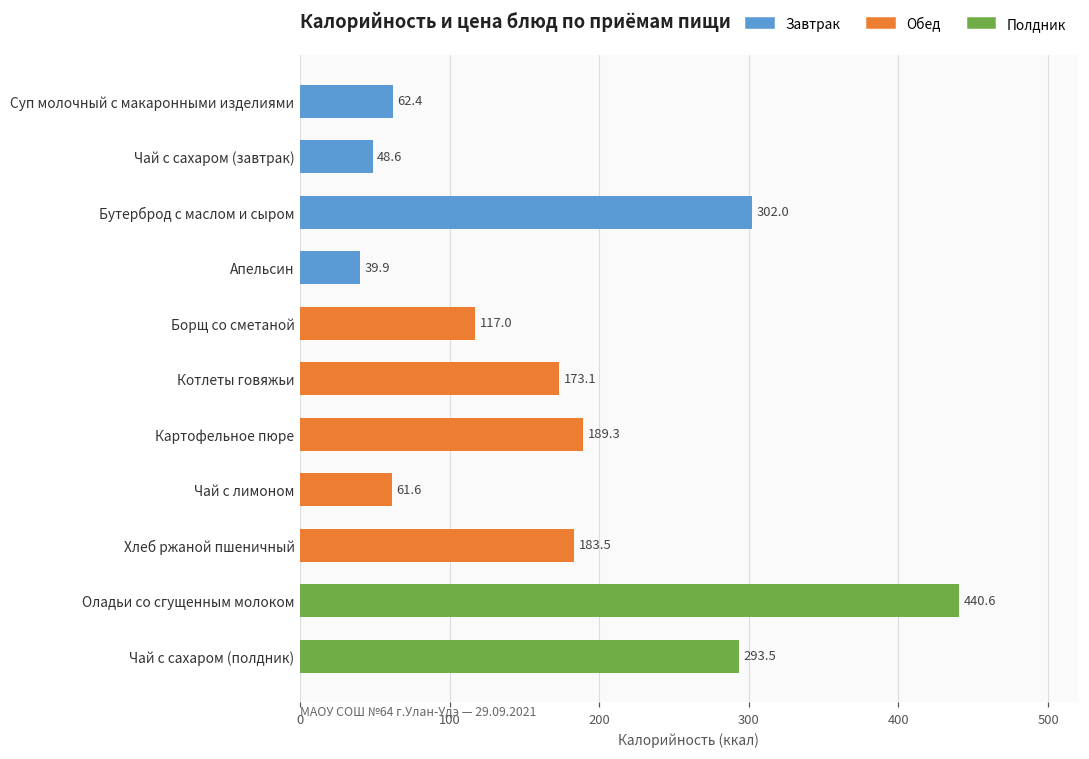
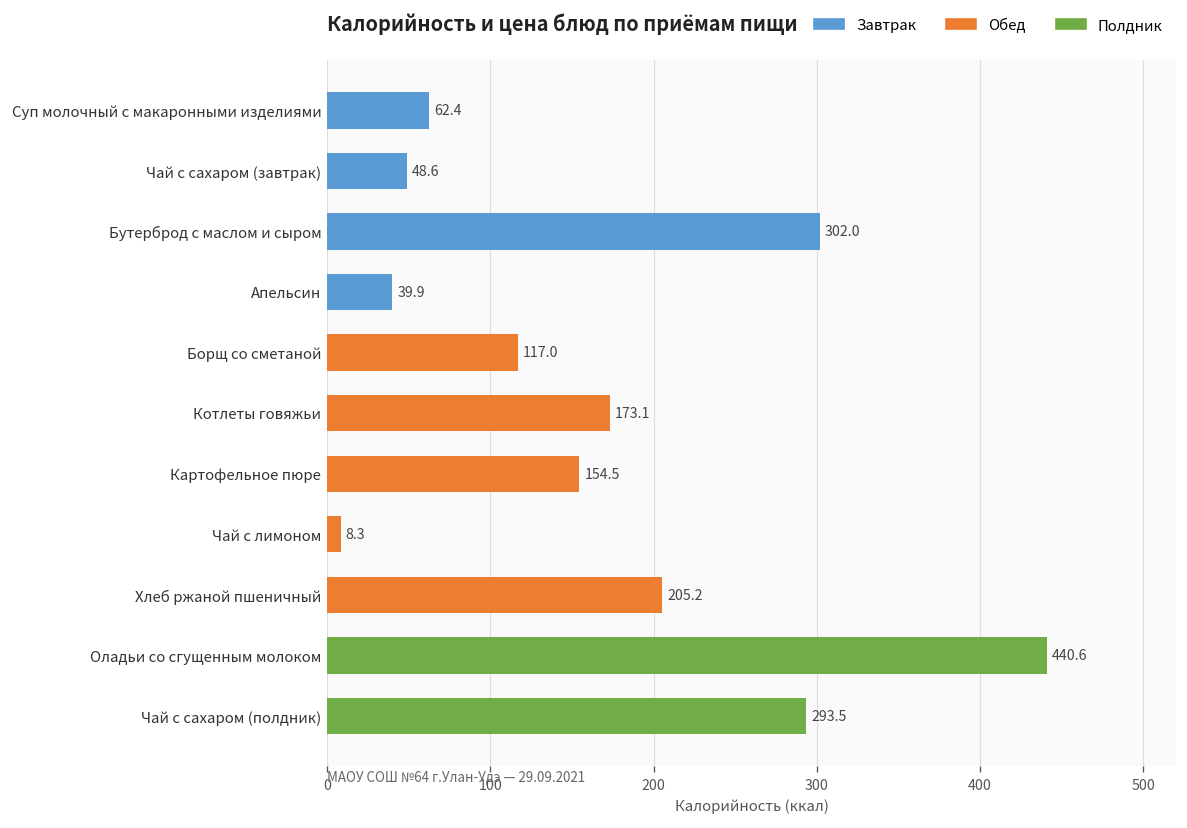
Картофельное пюре: 189.3 -> 154.5
Чай с лимоном: 61.6 -> 8.3
Хлеб ржаной пшеничный: 183.5 -> 205.2
